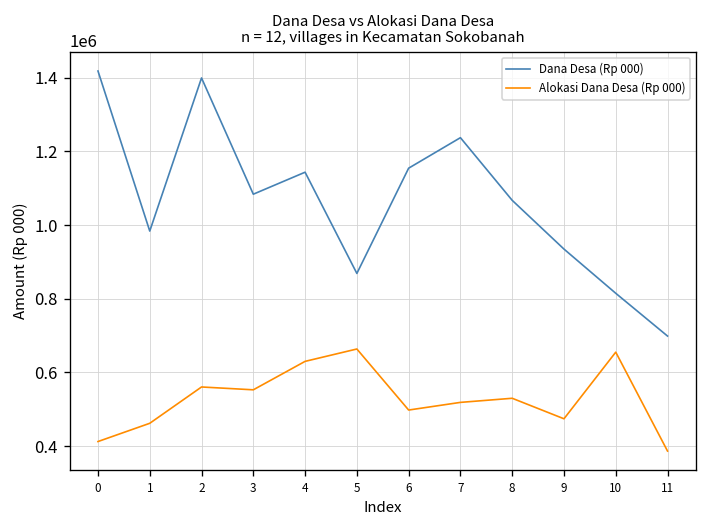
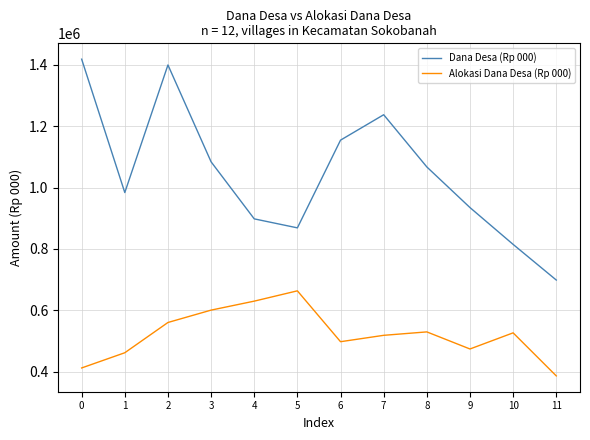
Alokasi Dana Desa (Rp 000), 3: 550000 -> 600000
Dana Desa (Rp 000), 4: 1140000 -> 900000
Alokasi Dana Desa (Rp 000), 10: 650000 -> 530000
